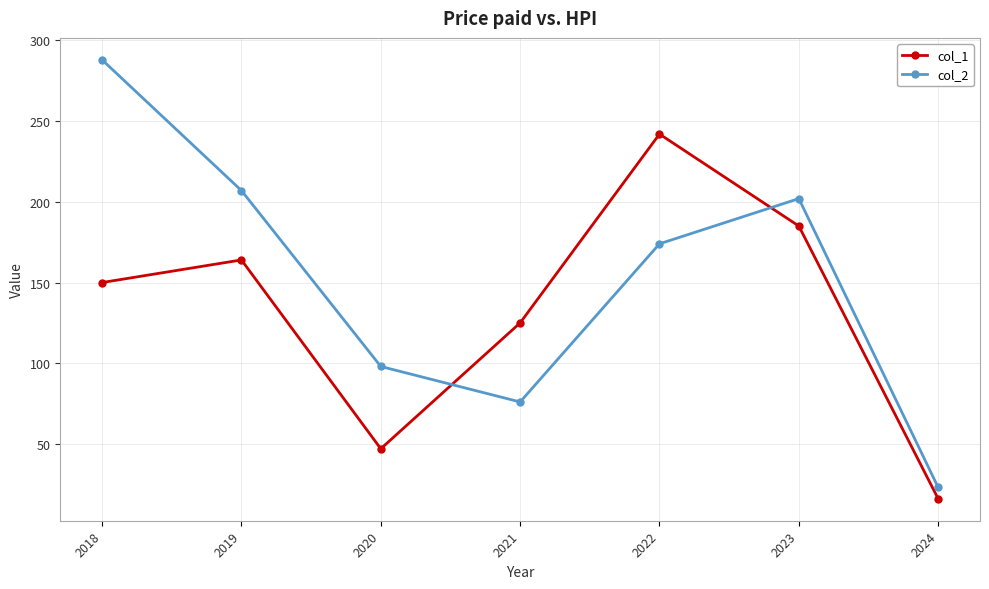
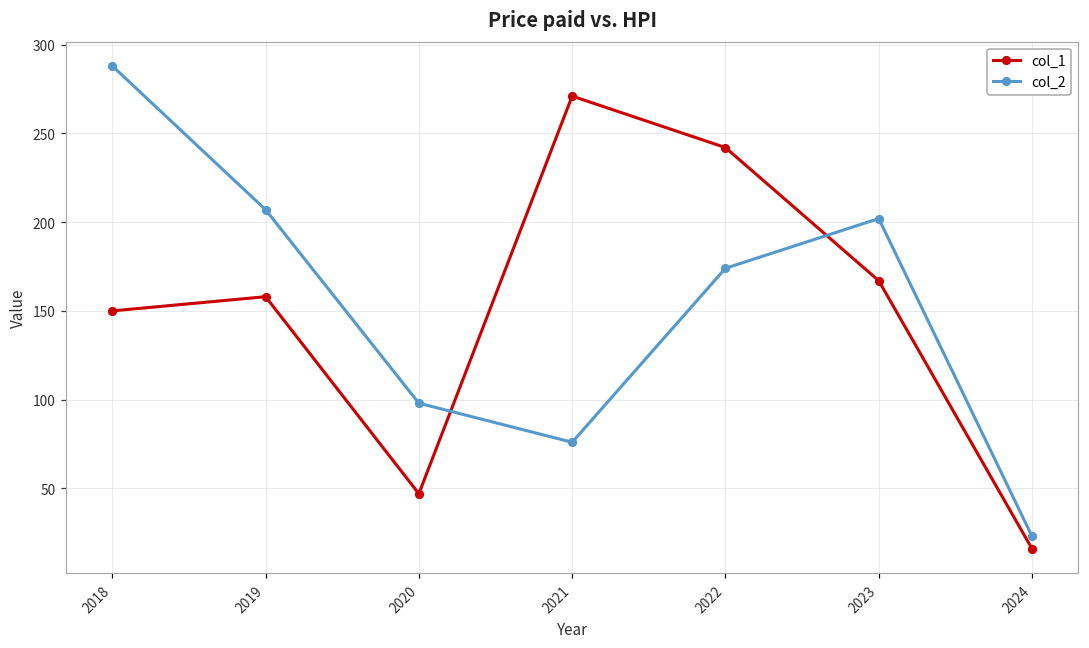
col_1, 2019: 164 -> 158
col_1, 2021: 125 -> 271
col_1, 2023: 185 -> 167
